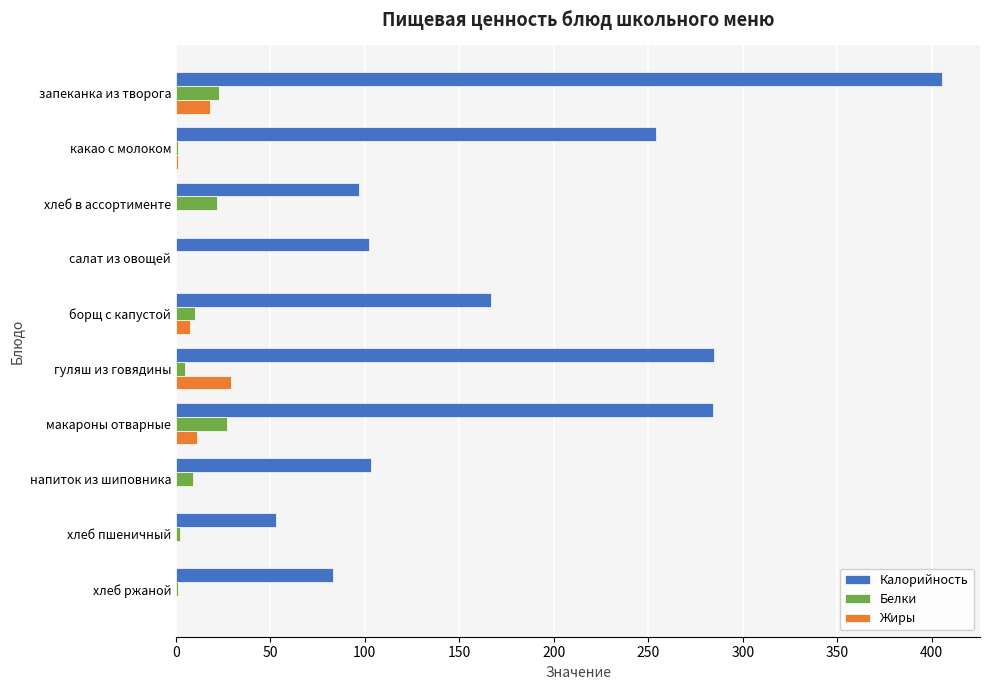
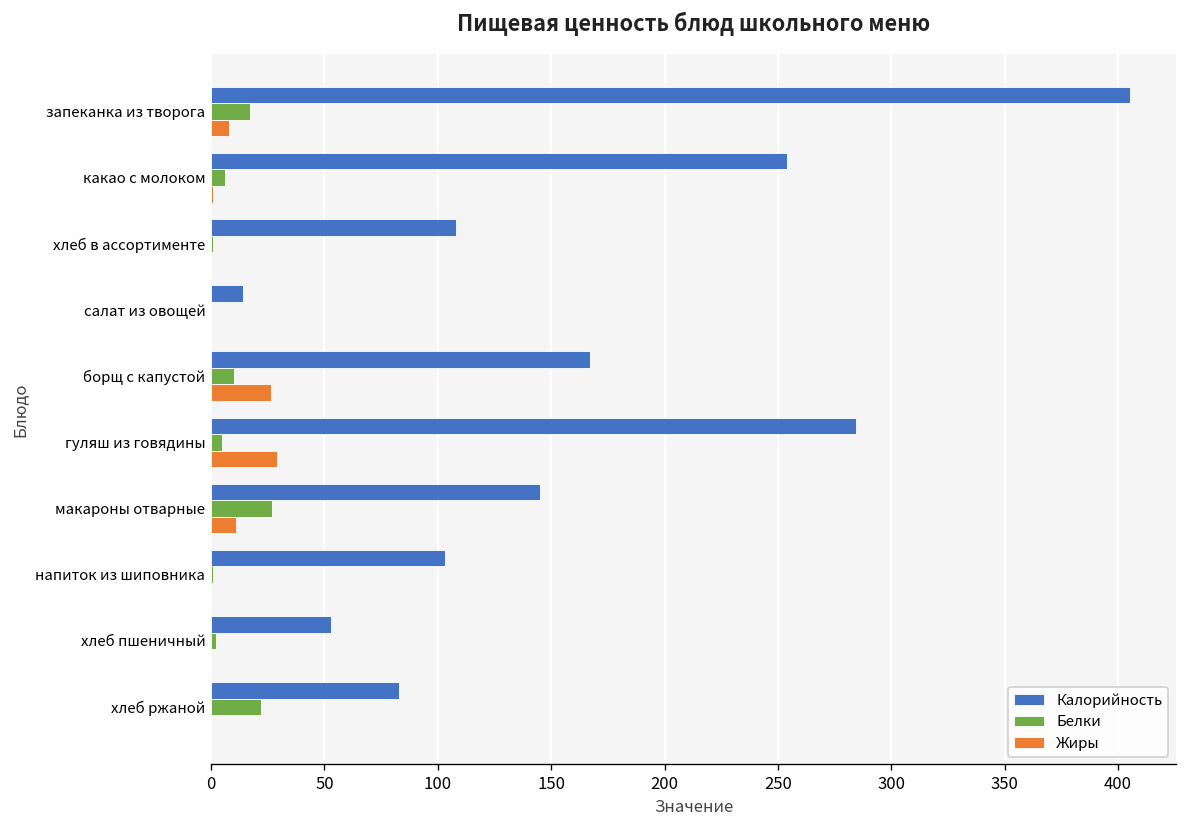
Белки, запеканка из творога: 23 -> 17
Жиры, запеканка из творога: 18 -> 8
Белки, какао с молоком: 1 -> 6
Калорийность, хлеб в ассортименте: 97 -> 108
Белки, хлеб в ассортименте: 22 -> 1
Калорийность, салат из овощей: 102 -> 14
Жиры, борщ с капустой: 7 -> 26
Калорийность, макароны отварные: 284 -> 145
Белки, напиток из шиповника: 9 -> 1
Белки, хлеб ржаной: 1 -> 22
